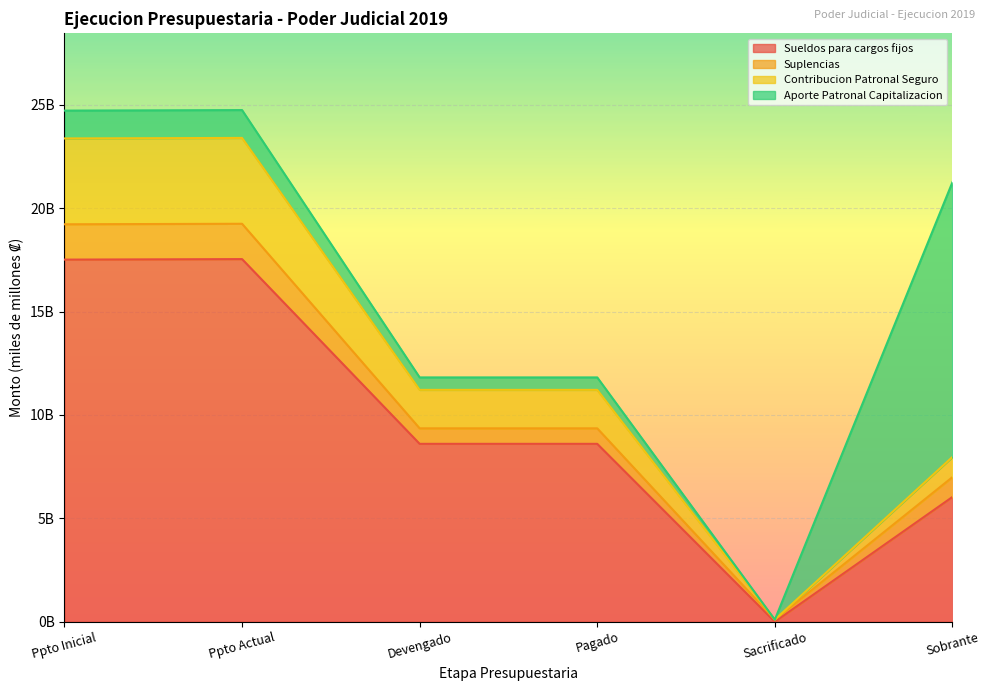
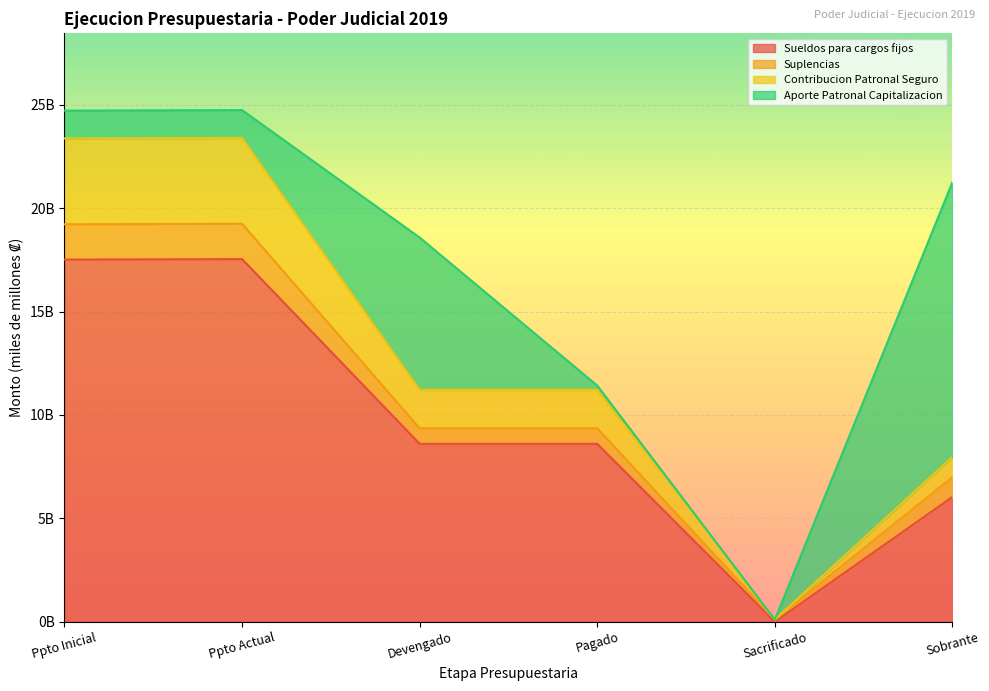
Aporte Patronal Capitalizacion, Devengado: 600000000 -> 7400000000
Aporte Patronal Capitalizacion, Pagado: 600000000 -> 200000000
